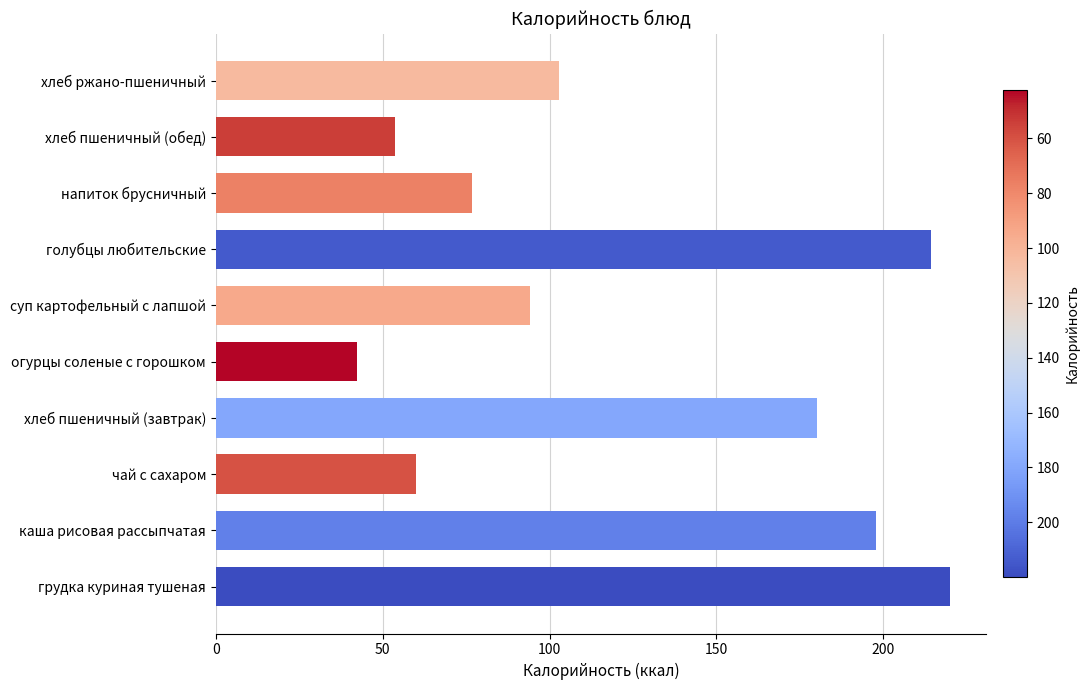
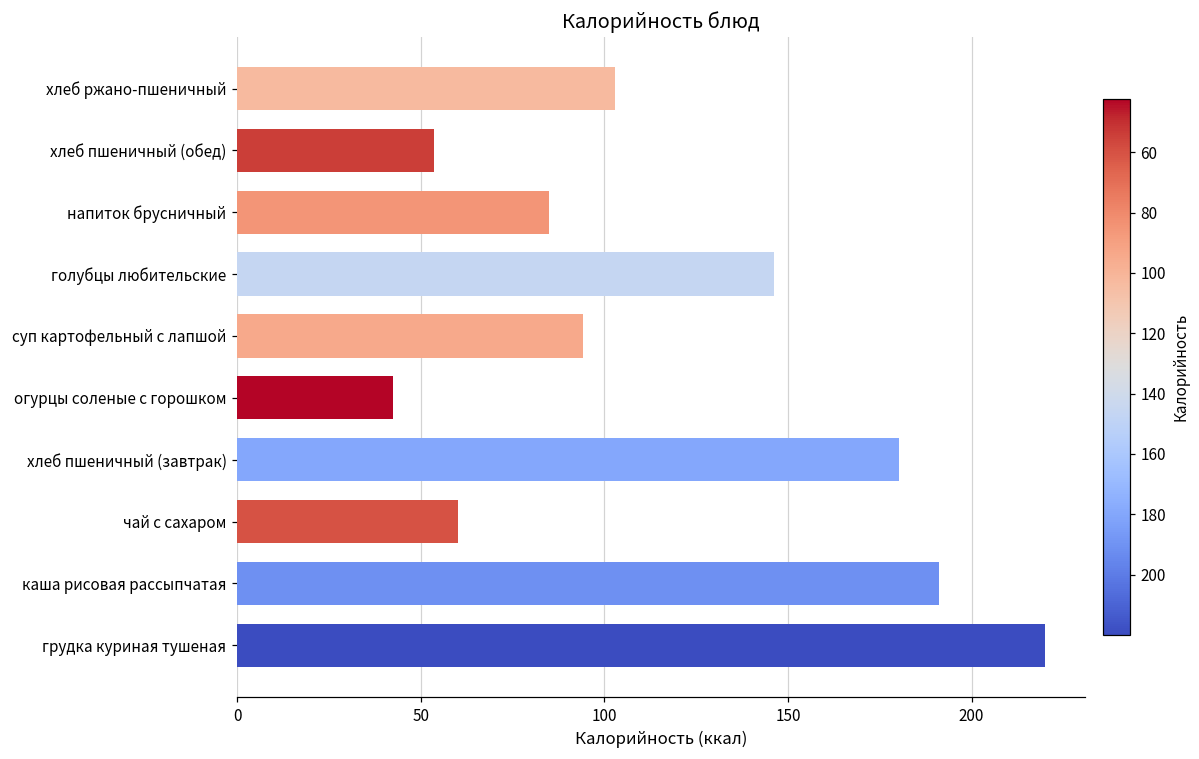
напиток брусничный: 77 -> 85
голубцы любительские: 214 -> 146
каша рисовая рассыпчатая: 198 -> 191
